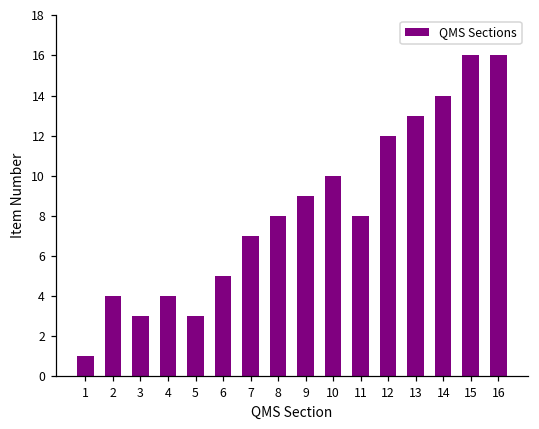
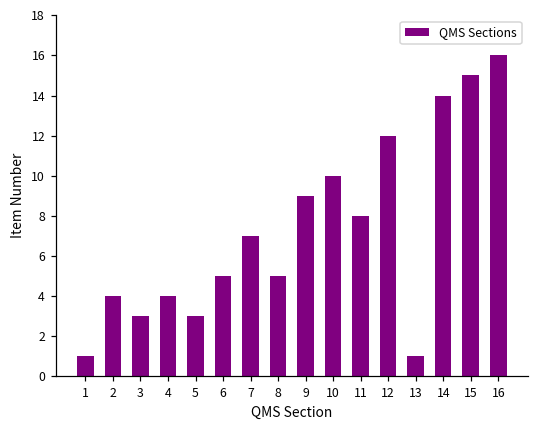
8: 8 -> 5
13: 13 -> 1
15: 16 -> 15
